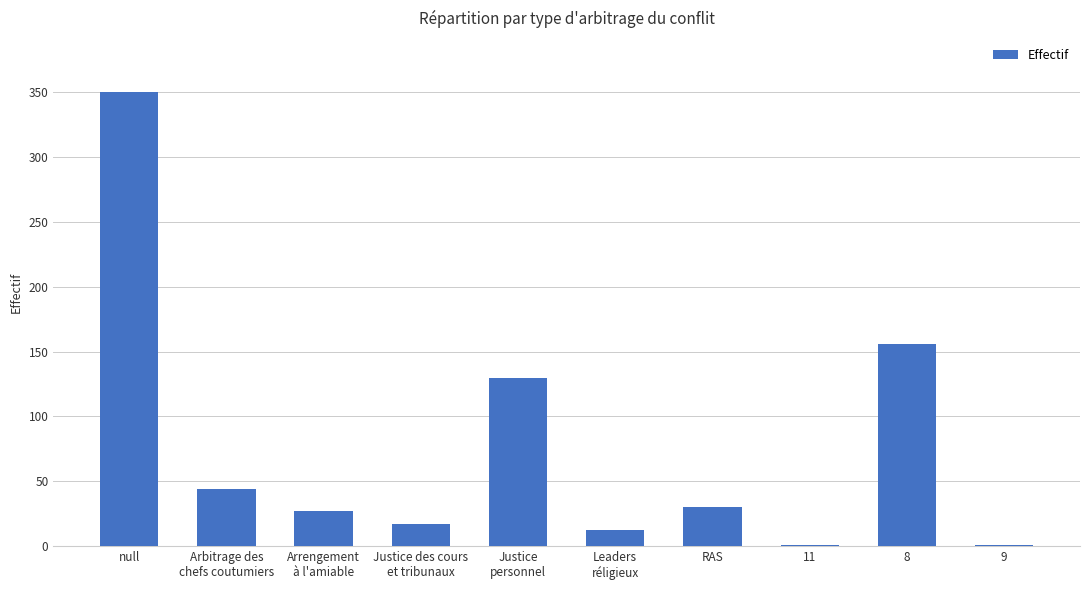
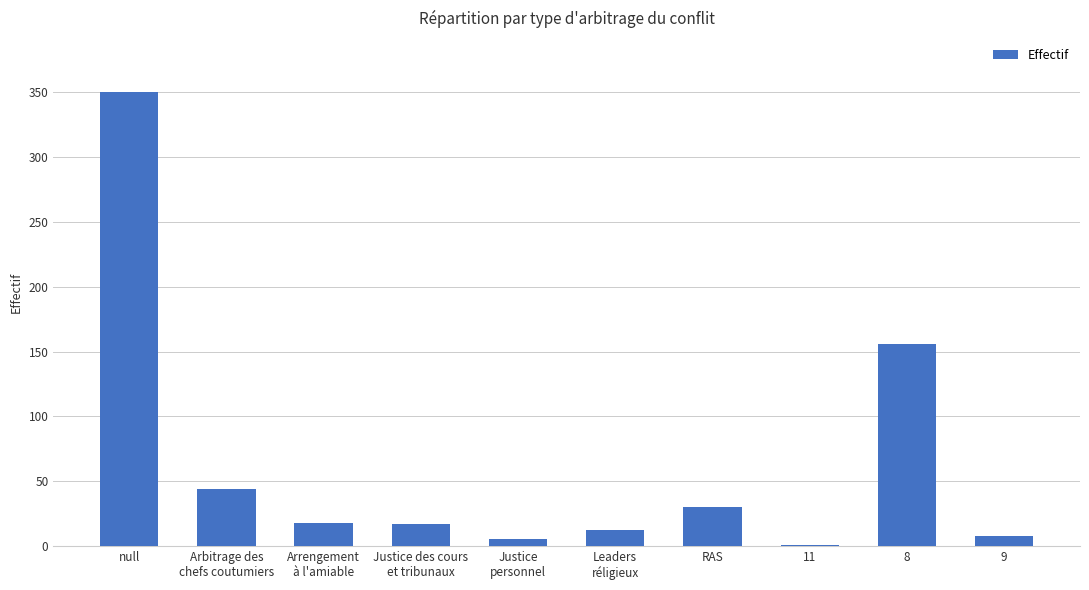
Arrengement à l'amiable: 27 -> 18
Justice personnel: 130 -> 5
9: 1 -> 8
